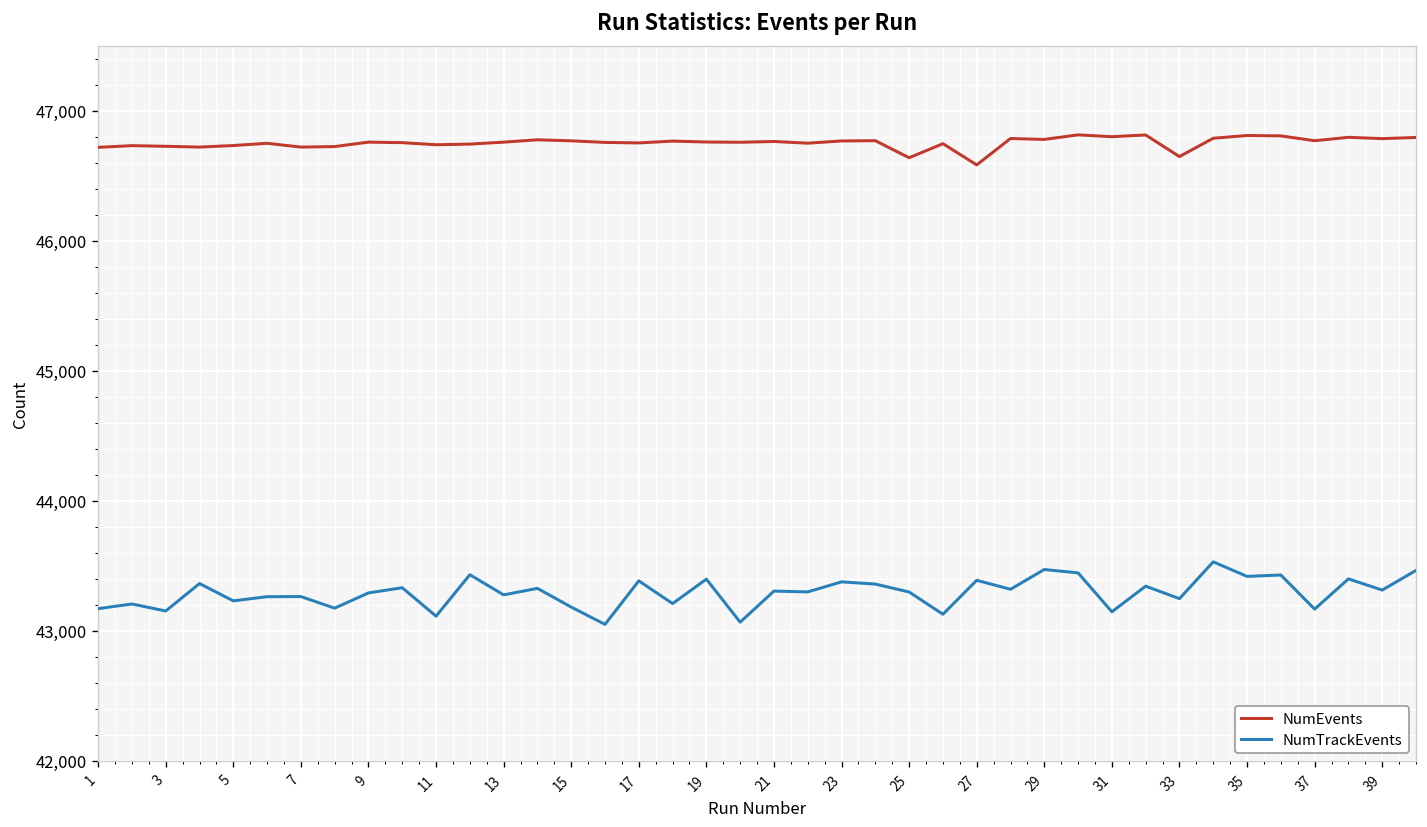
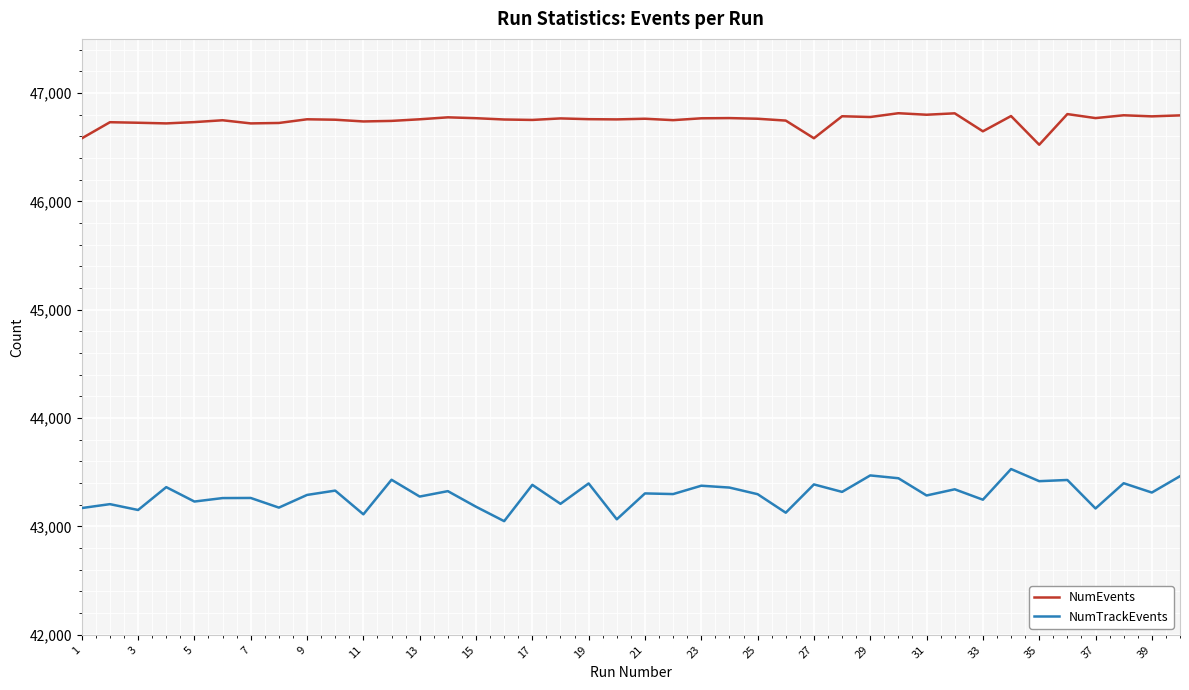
NumEvents, 1: 46,720 -> 46,580
NumEvents, 25: 46,640 -> 46,760
NumTrackEvents, 31: 43,150 -> 43,290
NumEvents, 35: 46,810 -> 46,520
